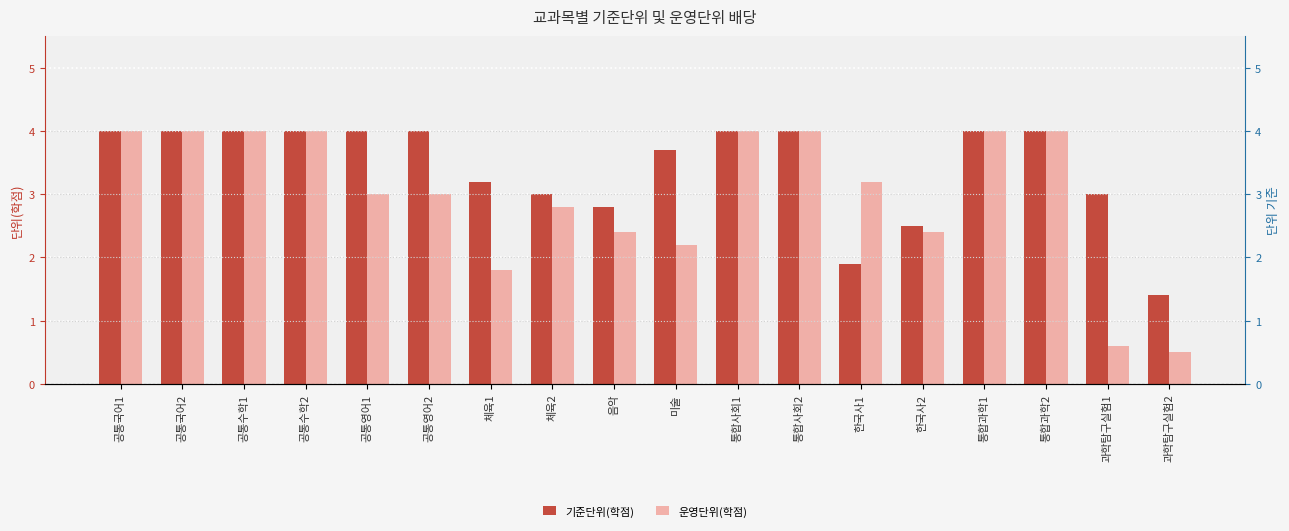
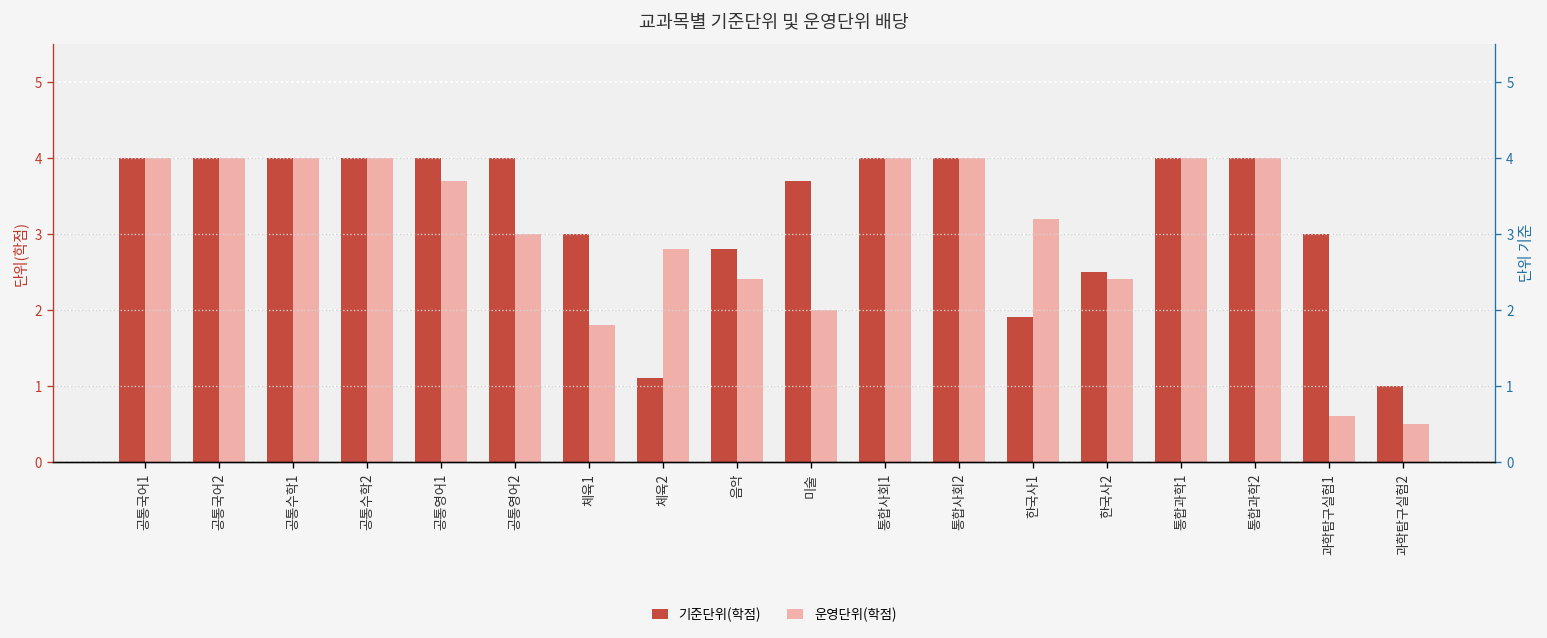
운영단위(학점), 공통영어1: 3.0 -> 3.7
기준단위(학점), 체육1: 3.2 -> 3.0
기준단위(학점), 체육2: 3.0 -> 1.1
운영단위(학점), 미술: 2.2 -> 2.0
기준단위(학점), 과학탐구실험2: 1.4 -> 1.0
